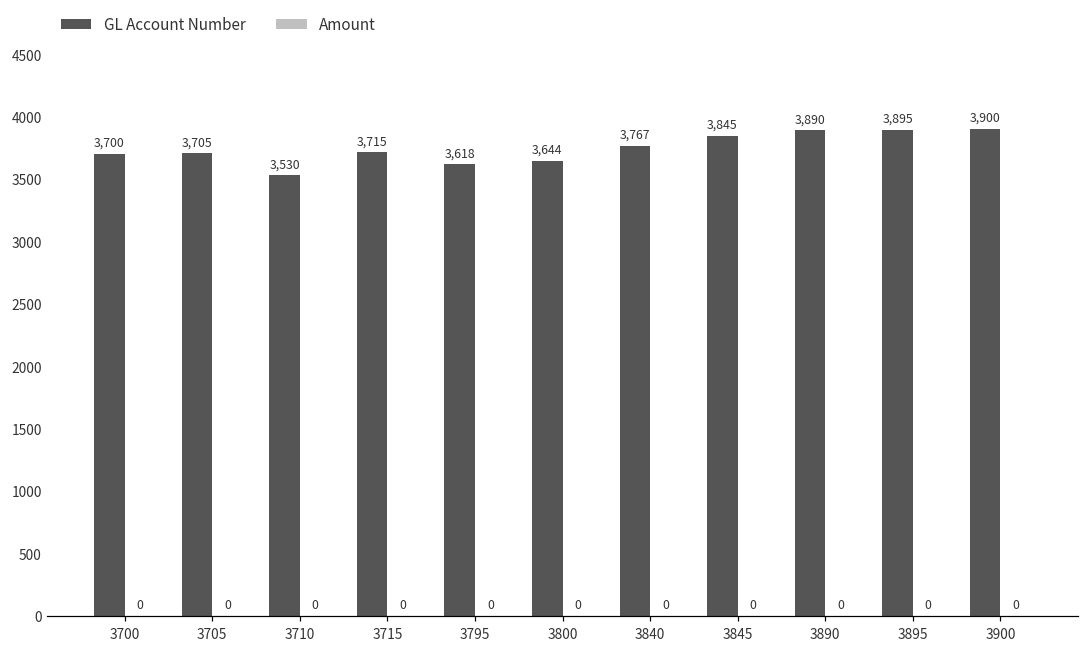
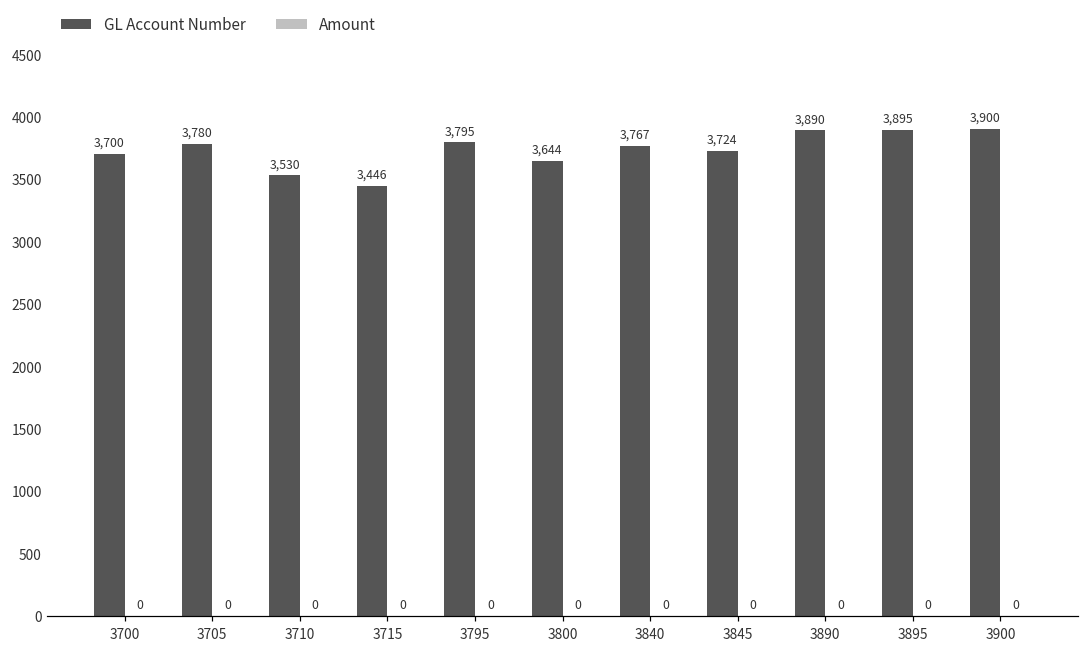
GL Account Number, 3705: 3,705 -> 3,780
GL Account Number, 3715: 3,715 -> 3,446
GL Account Number, 3795: 3,618 -> 3,795
GL Account Number, 3845: 3,845 -> 3,724
